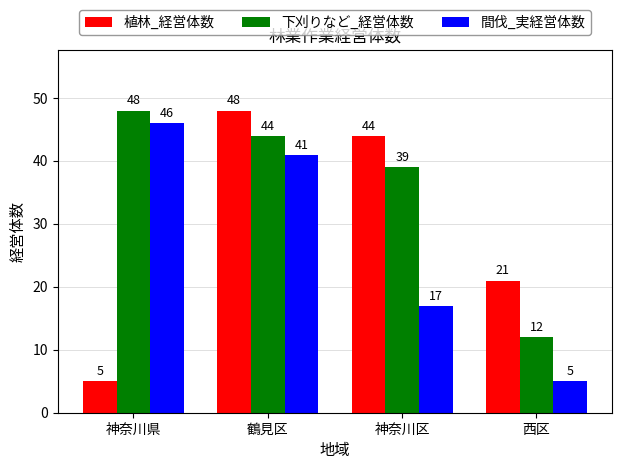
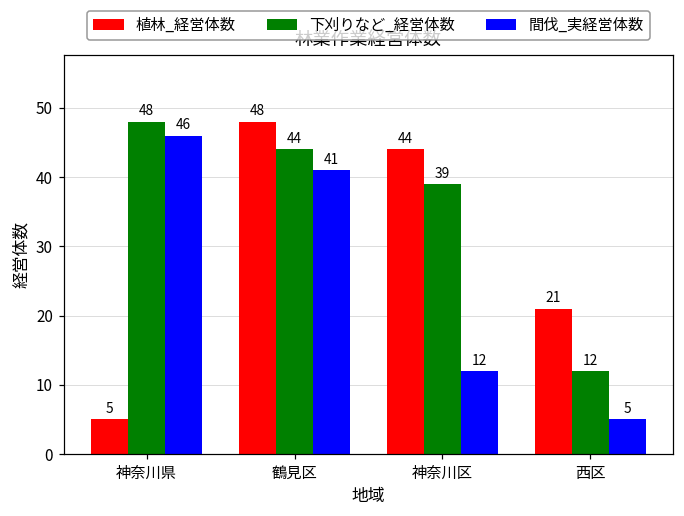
間伐_実経営体数, 神奈川区: 17 -> 12
